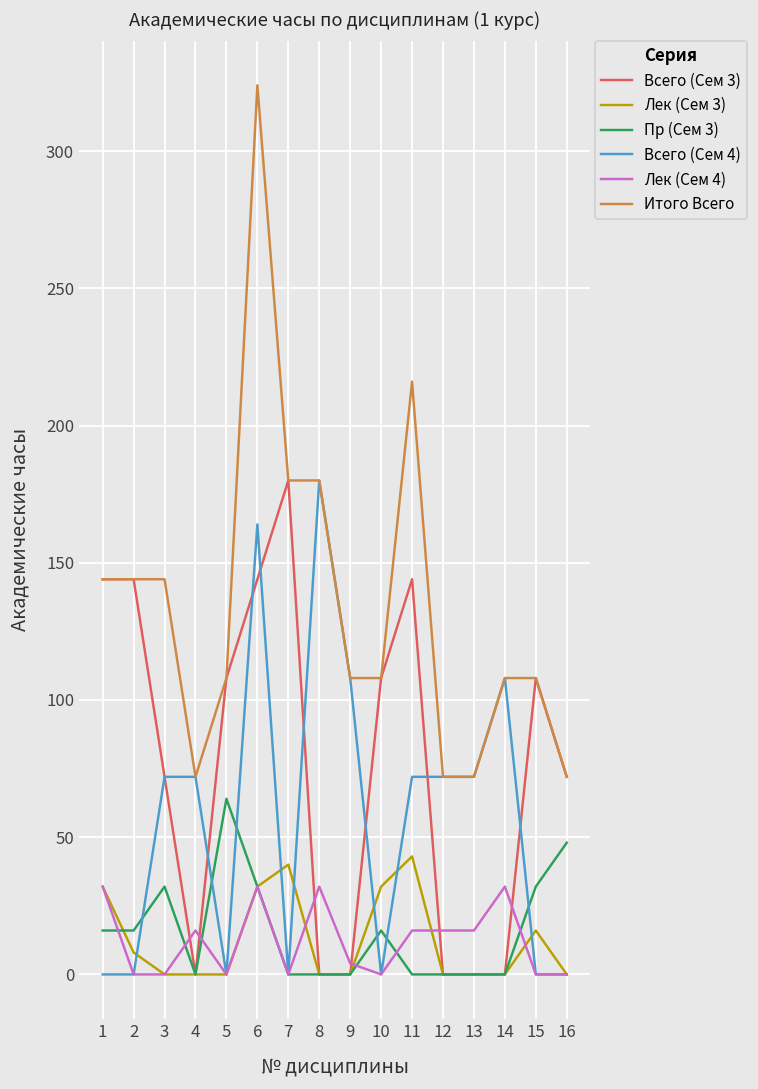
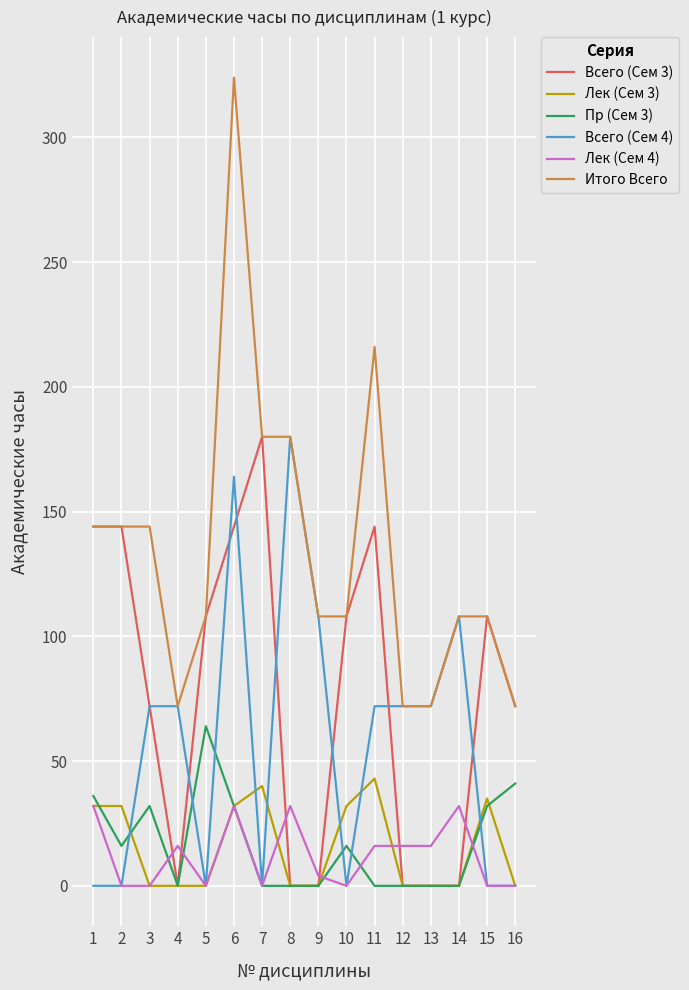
Пр (Сем 3), 1: 16 -> 36
Лек (Сем 3), 2: 8 -> 32
Лек (Сем 3), 15: 16 -> 35
Пр (Сем 3), 16: 48 -> 41
